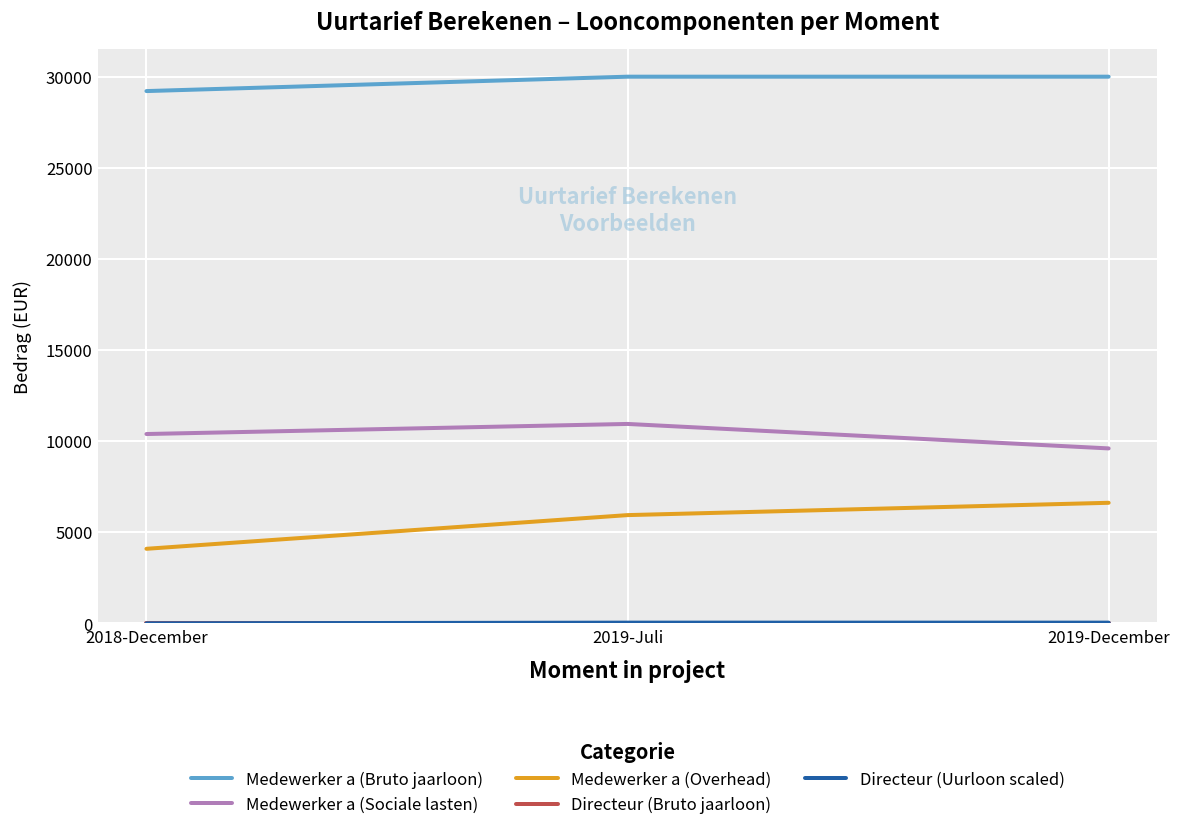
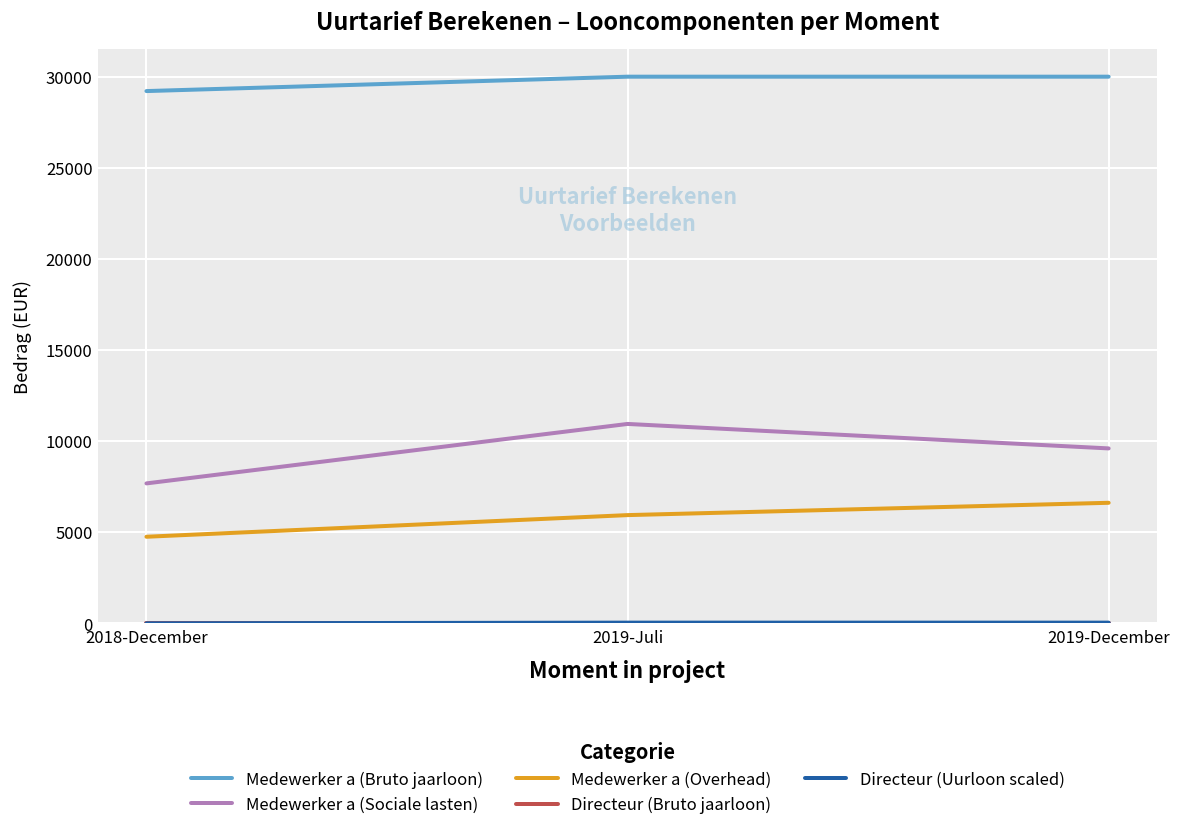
Medewerker a (Sociale lasten), 2018-December: 10400 -> 7700
Medewerker a (Overhead), 2018-December: 4100 -> 4800
